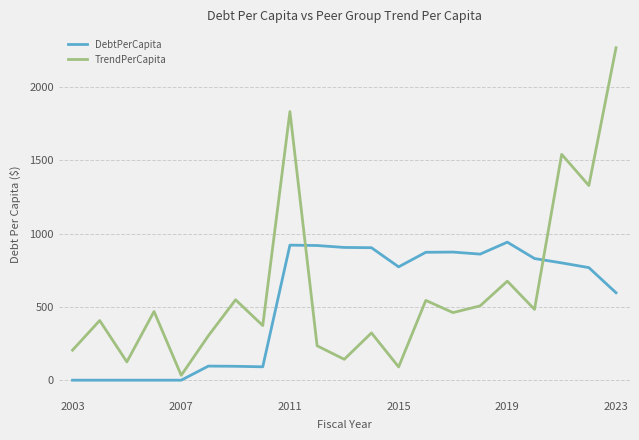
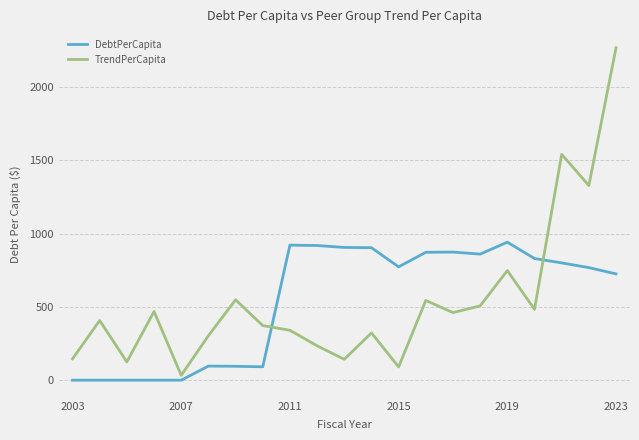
TrendPerCapita, 2003: 200 -> 150
TrendPerCapita, 2011: 1830 -> 340
TrendPerCapita, 2019: 680 -> 750
DebtPerCapita, 2023: 600 -> 720
